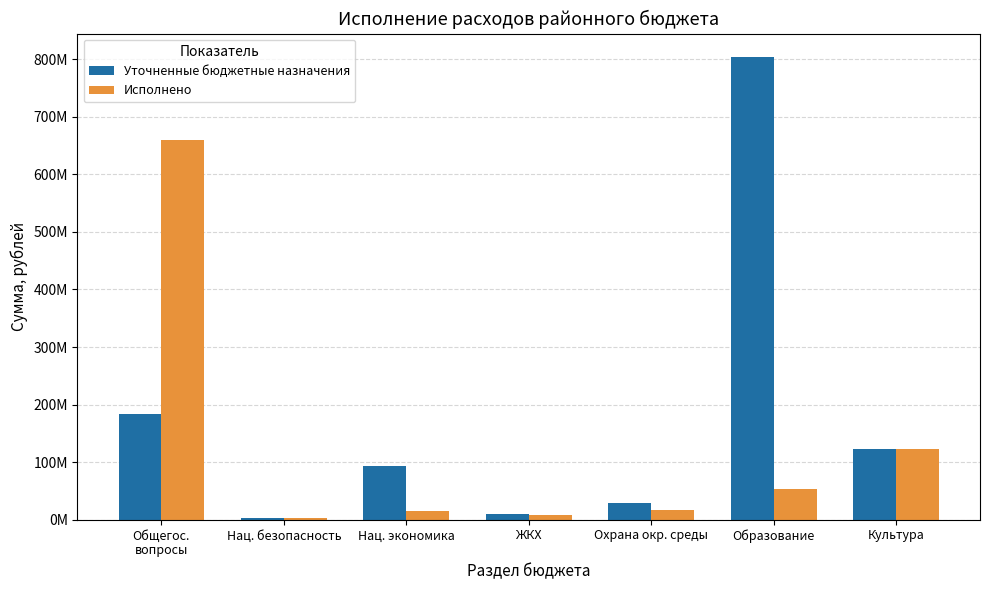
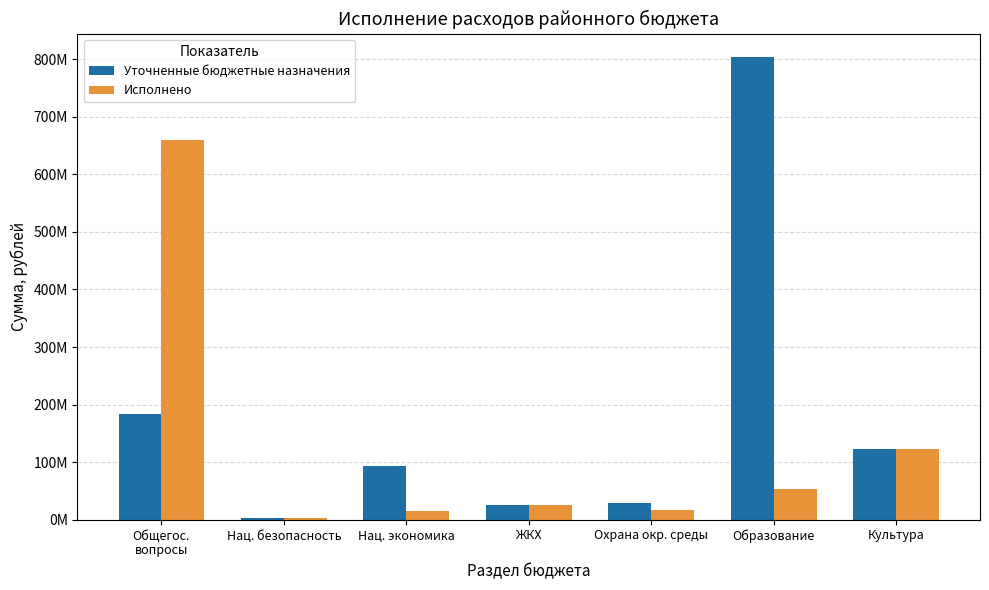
Уточненные бюджетные назначения, ЖКХ: 10000000 -> 30000000
Исполнено, ЖКХ: 10000000 -> 20000000
